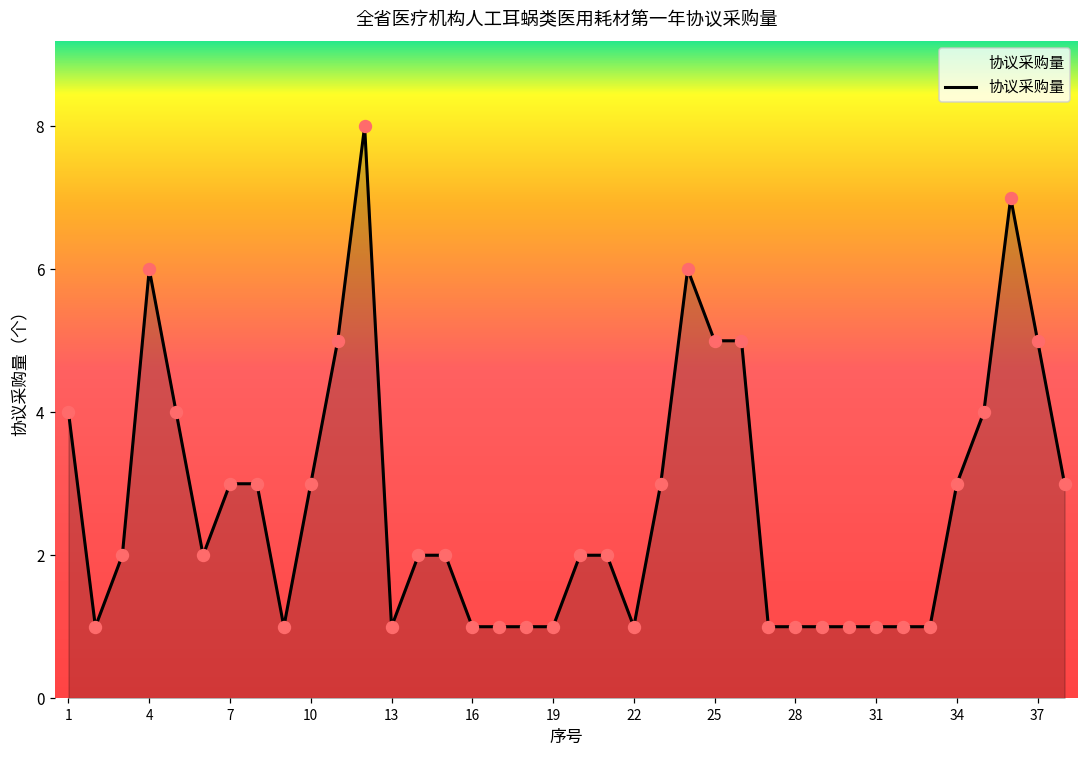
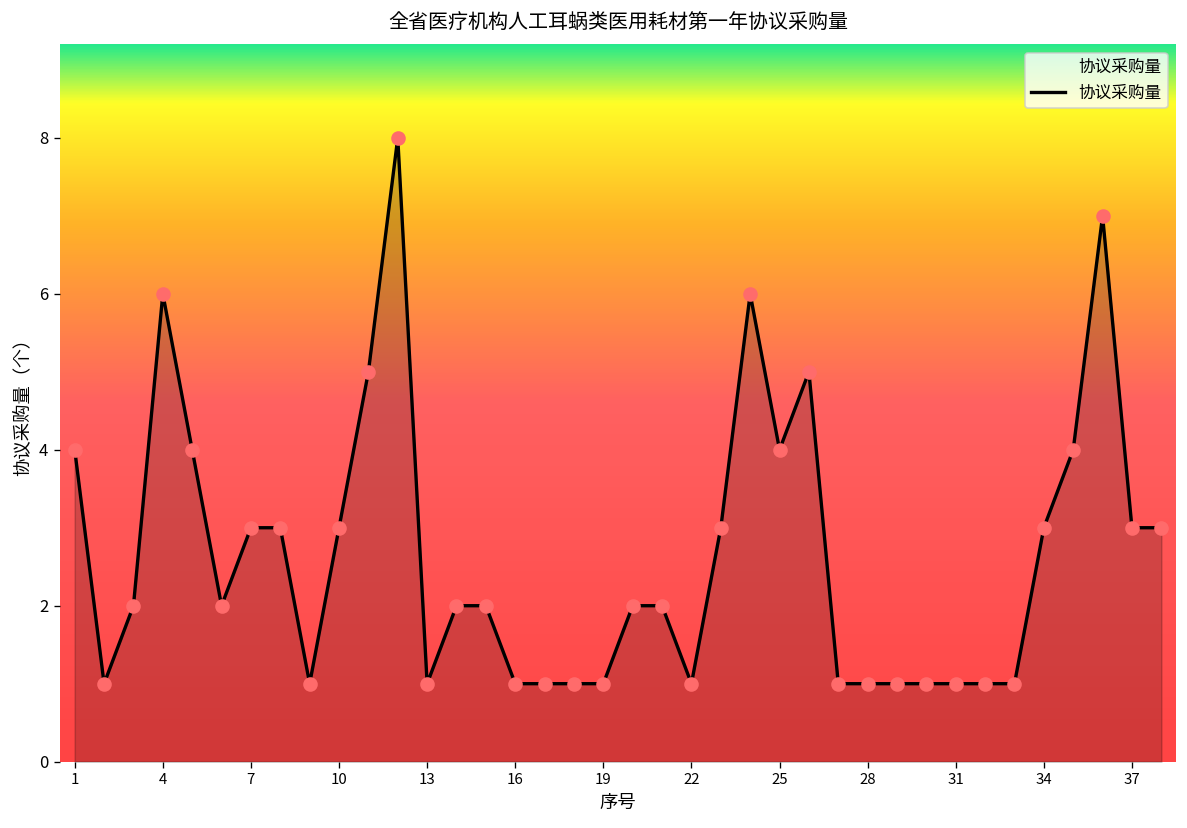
25: 5 -> 4
37: 5 -> 3
